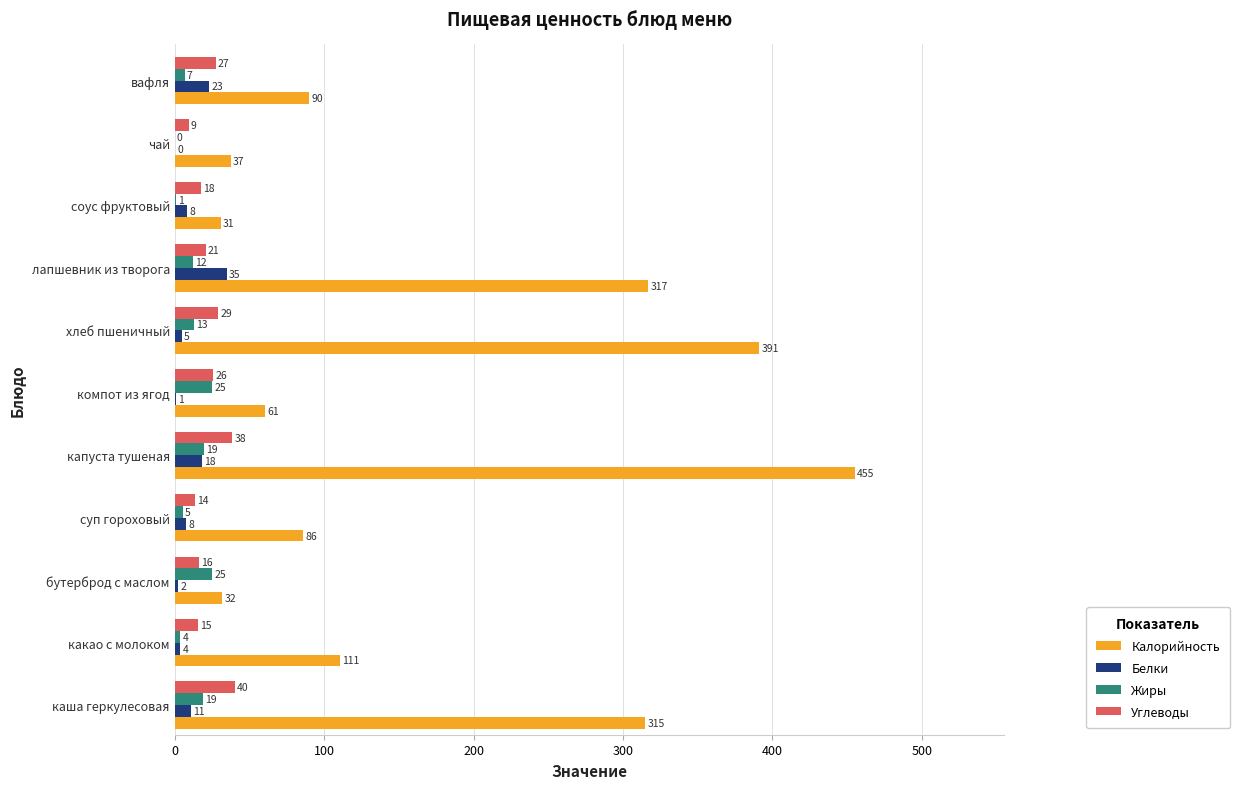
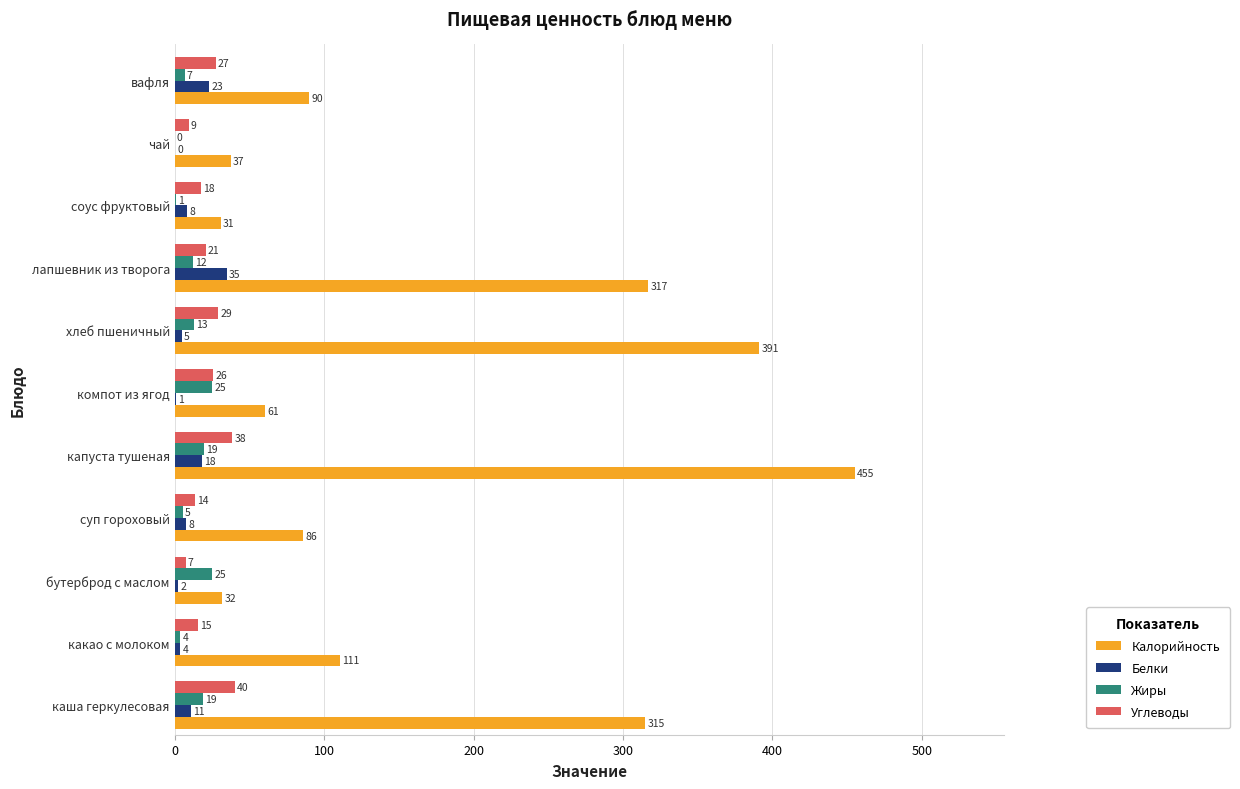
Углеводы, бутерброд с маслом: 16 -> 7
